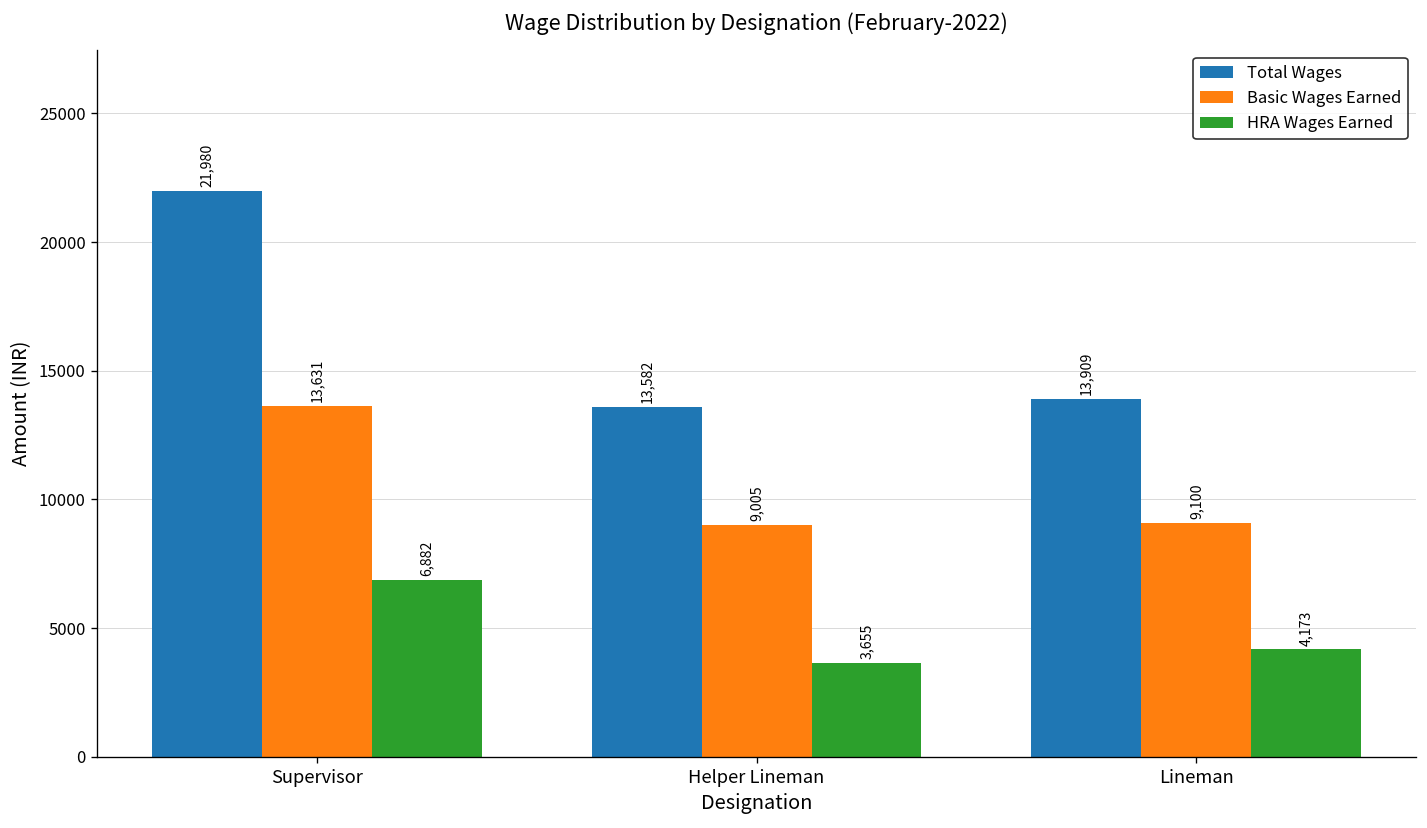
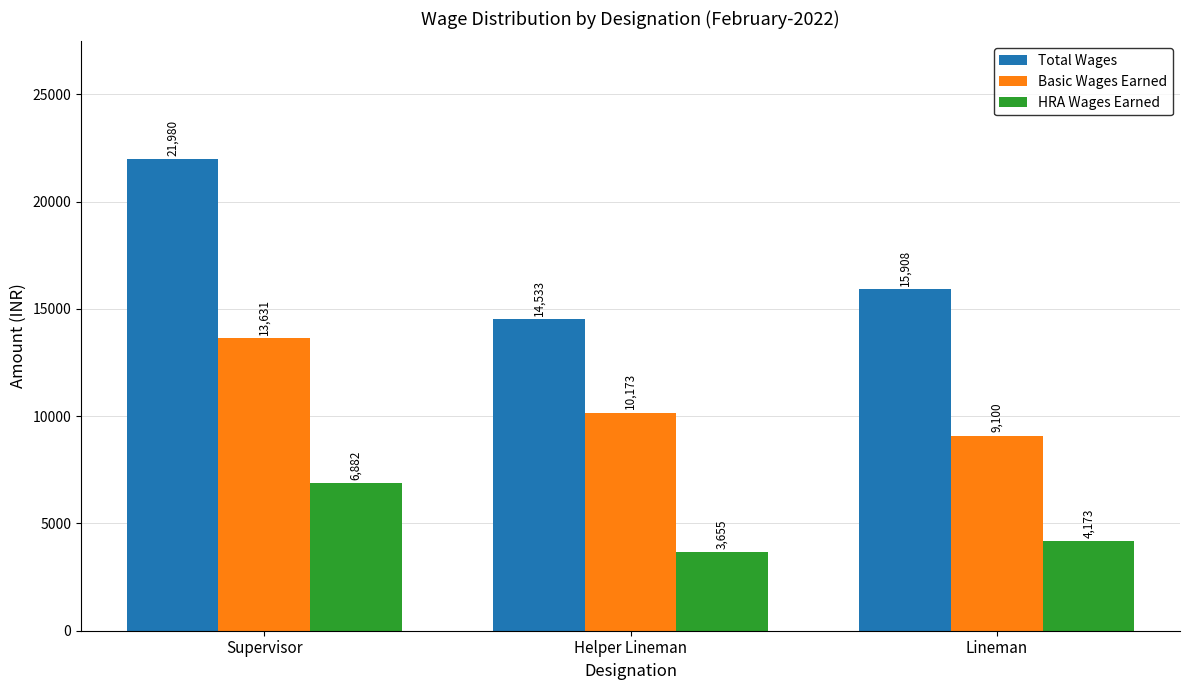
Total Wages, Helper Lineman: 13,582 -> 14,533
Basic Wages Earned, Helper Lineman: 9,005 -> 10,173
Total Wages, Lineman: 13,909 -> 15,908
